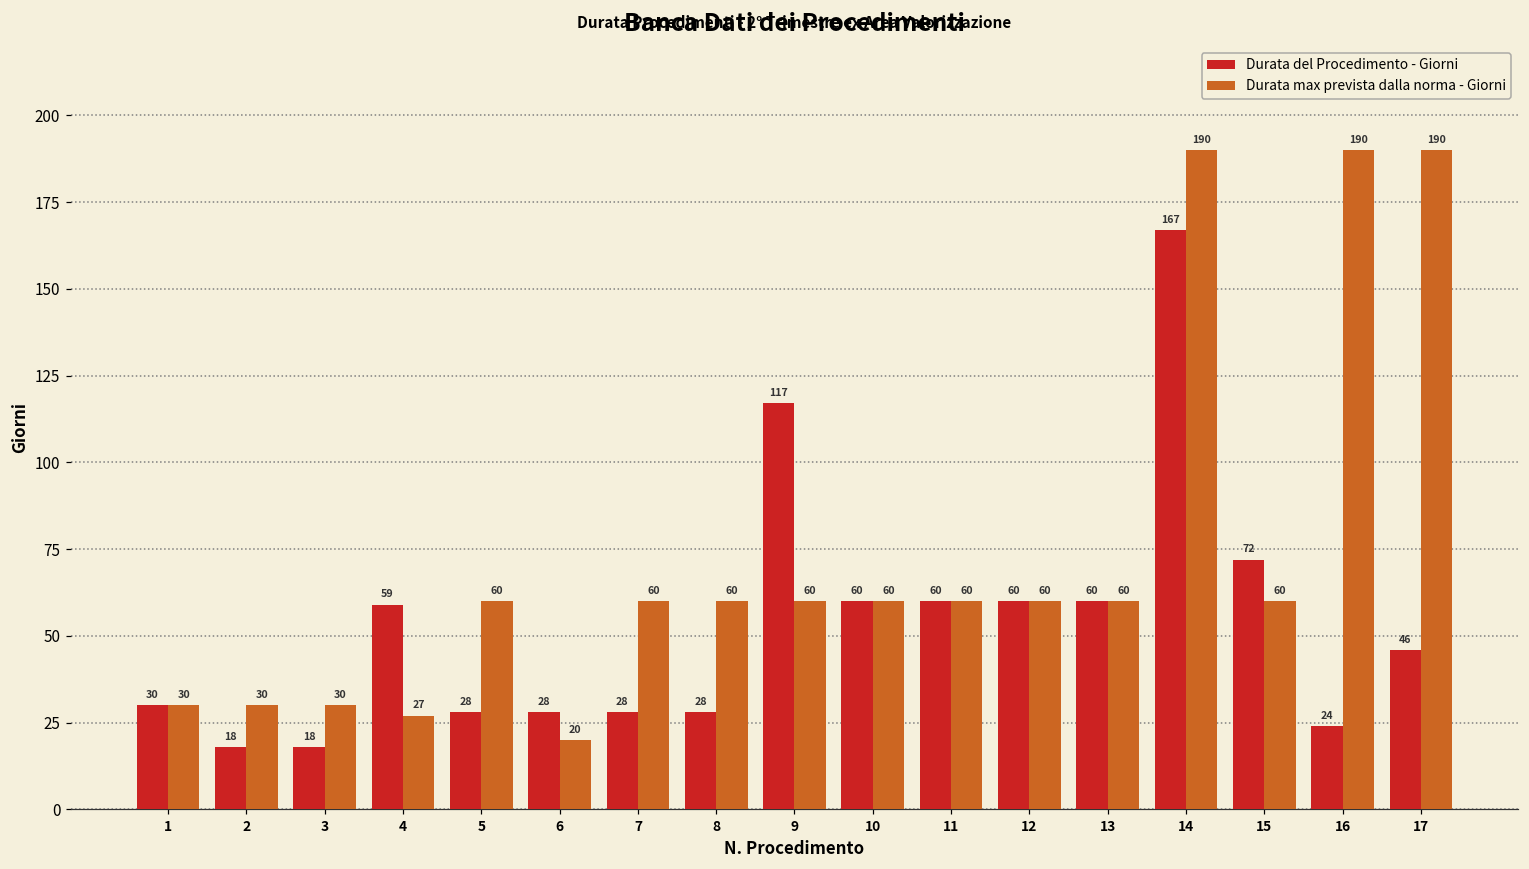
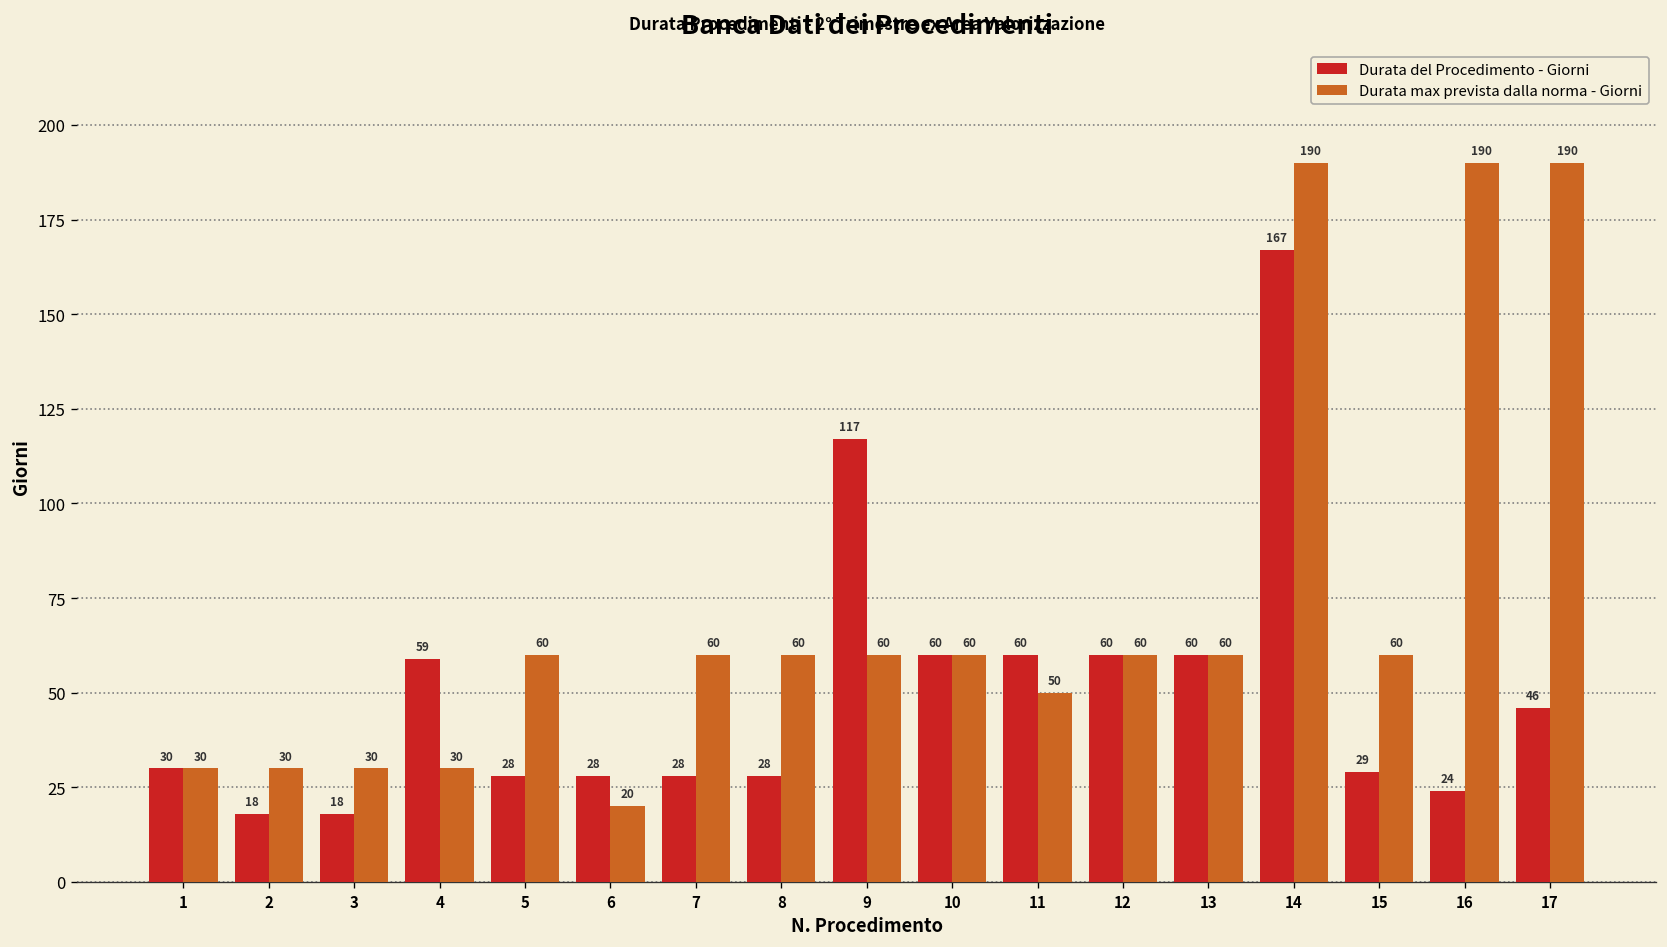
Durata max prevista dalla norma - Giorni, 4: 27 -> 30
Durata max prevista dalla norma - Giorni, 11: 60 -> 50
Durata del Procedimento - Giorni, 15: 72 -> 29
